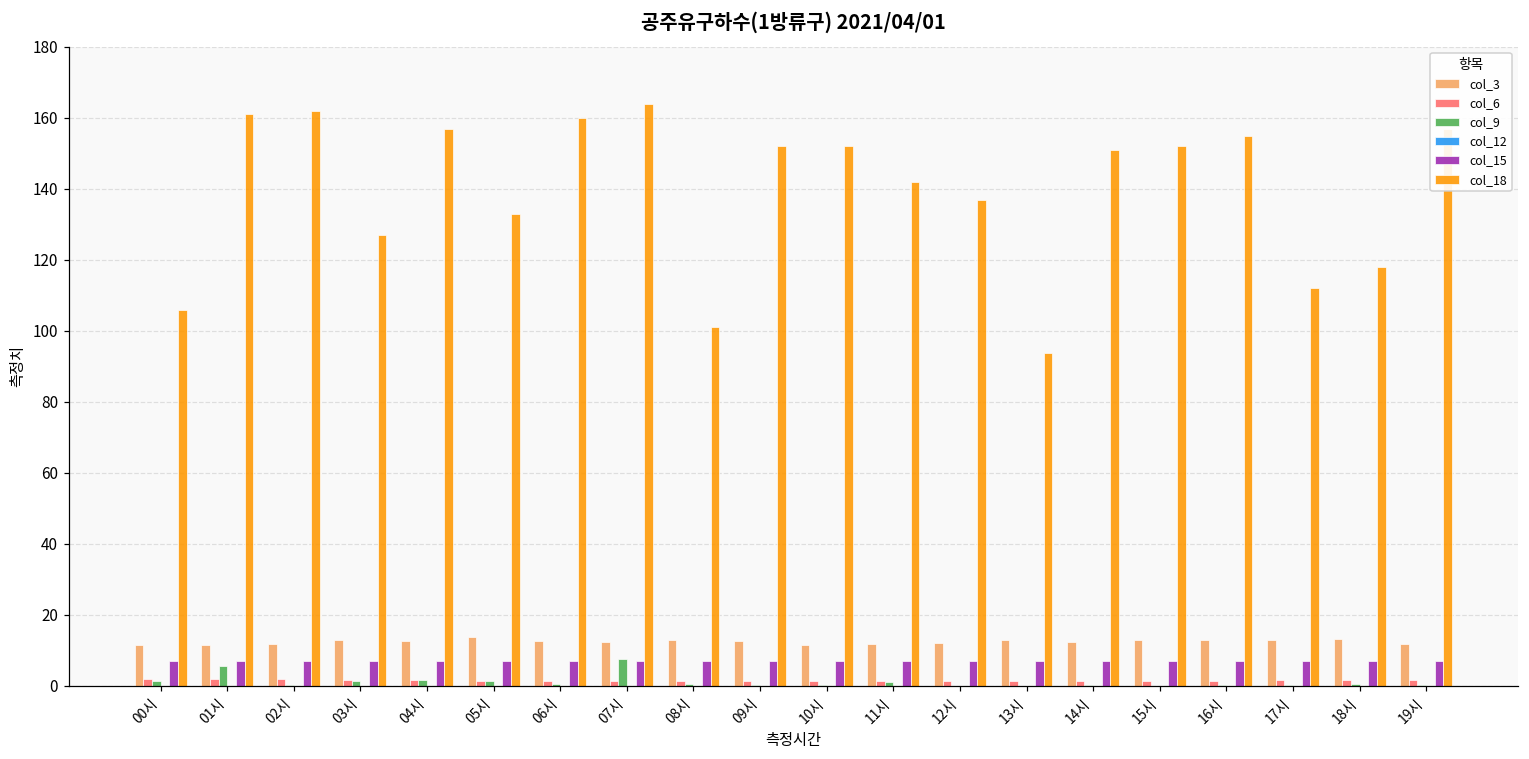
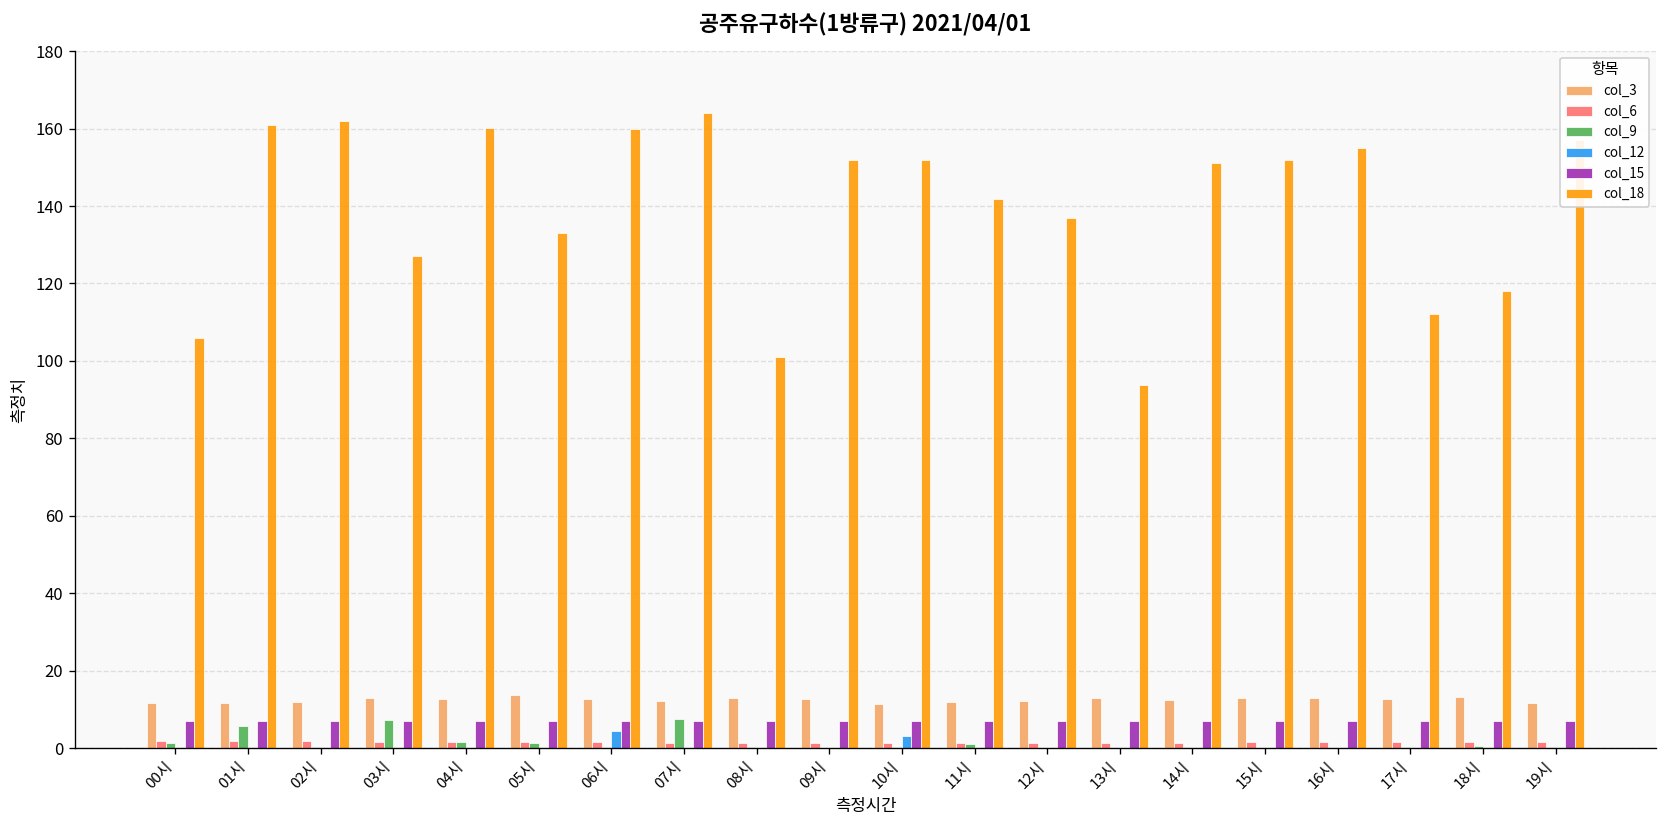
col_9, 03시: 1 -> 7
col_18, 04시: 157 -> 160
col_12, 06시: 0 -> 4
col_12, 10시: 0 -> 3
